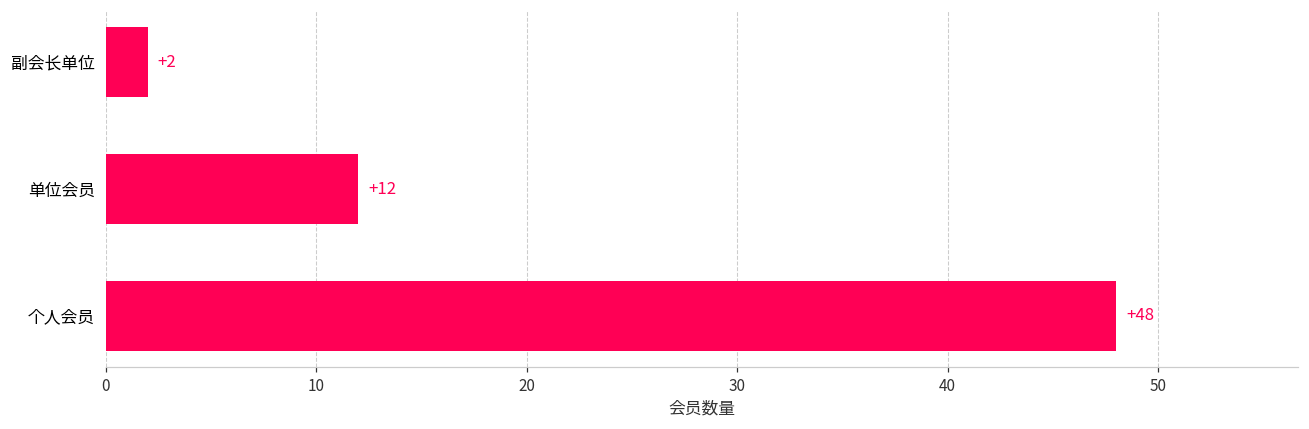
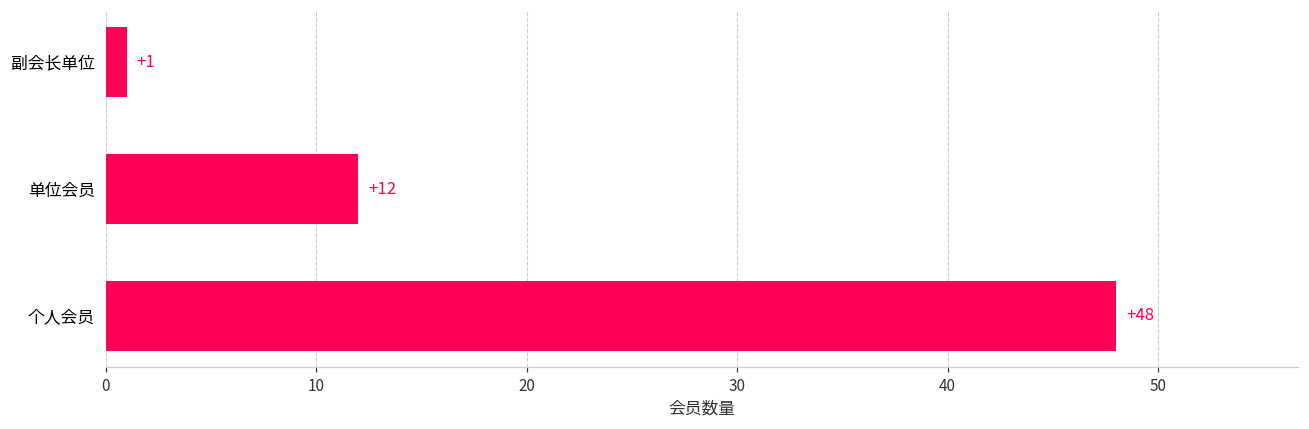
副会长单位: +2 -> +1
